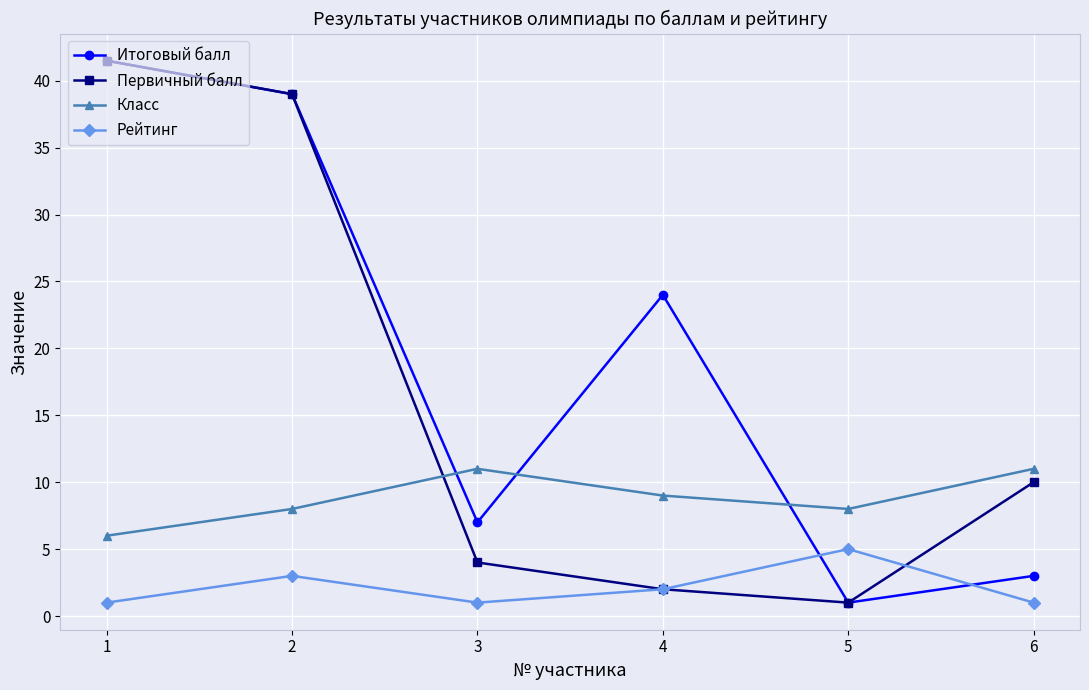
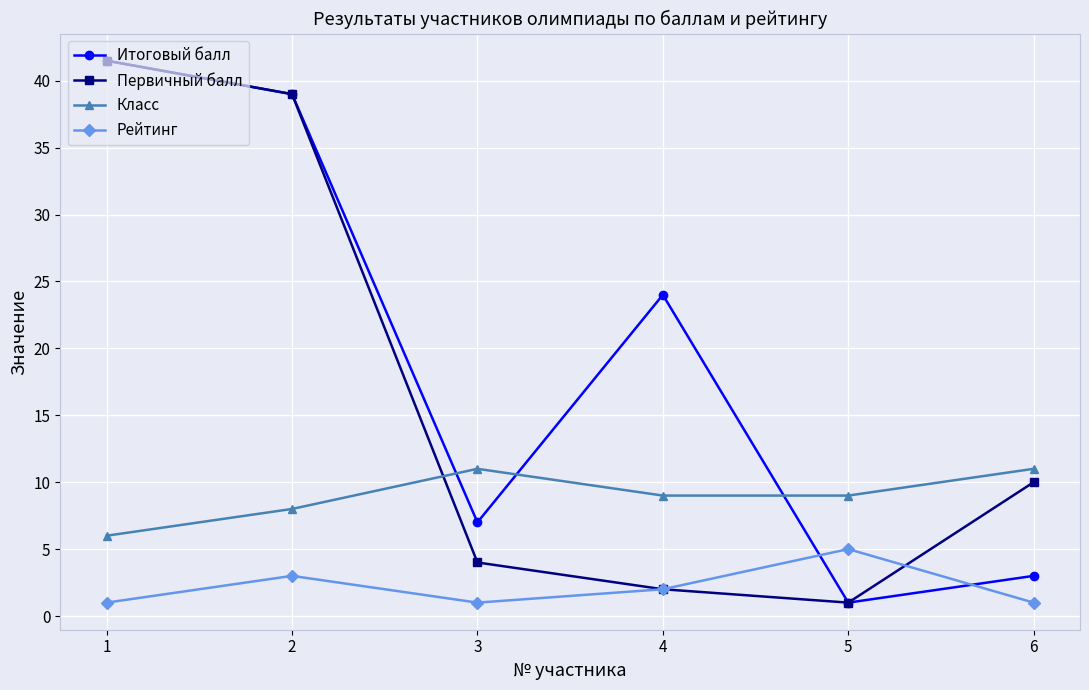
Класс, 5: 8 -> 9
